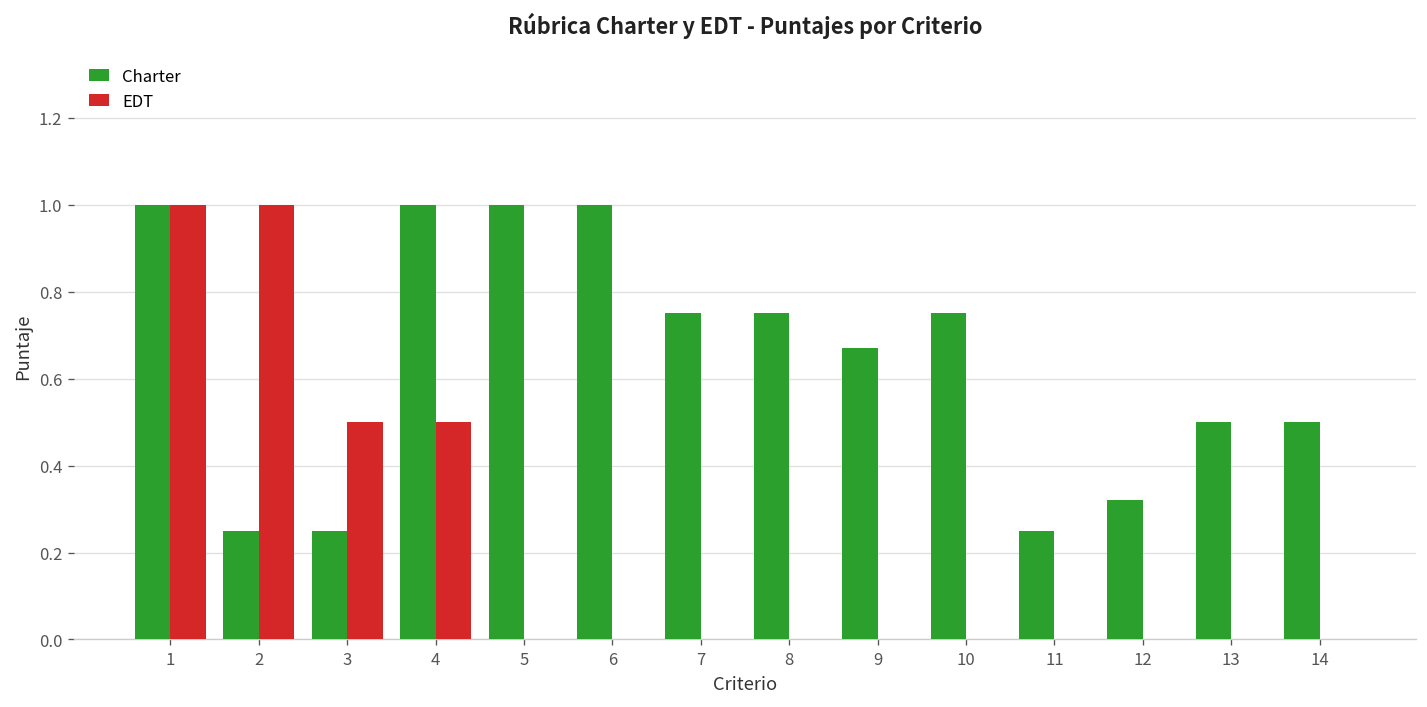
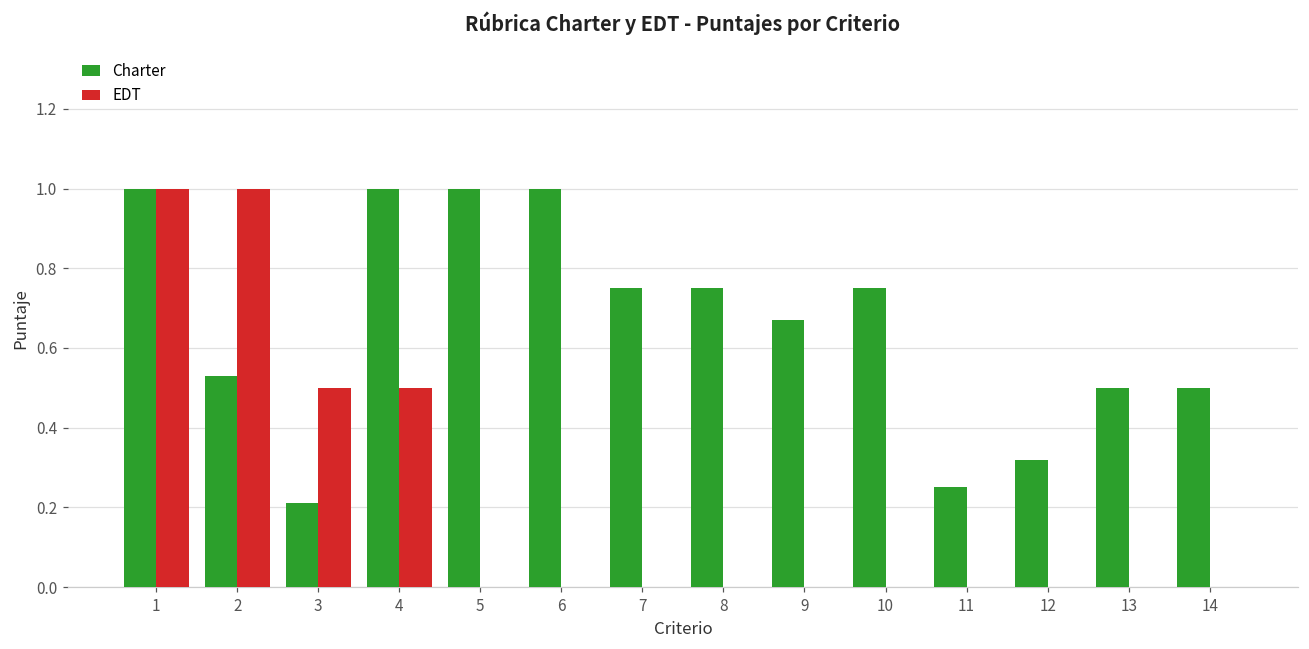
Charter, 2: 0.25 -> 0.53
Charter, 3: 0.25 -> 0.21
